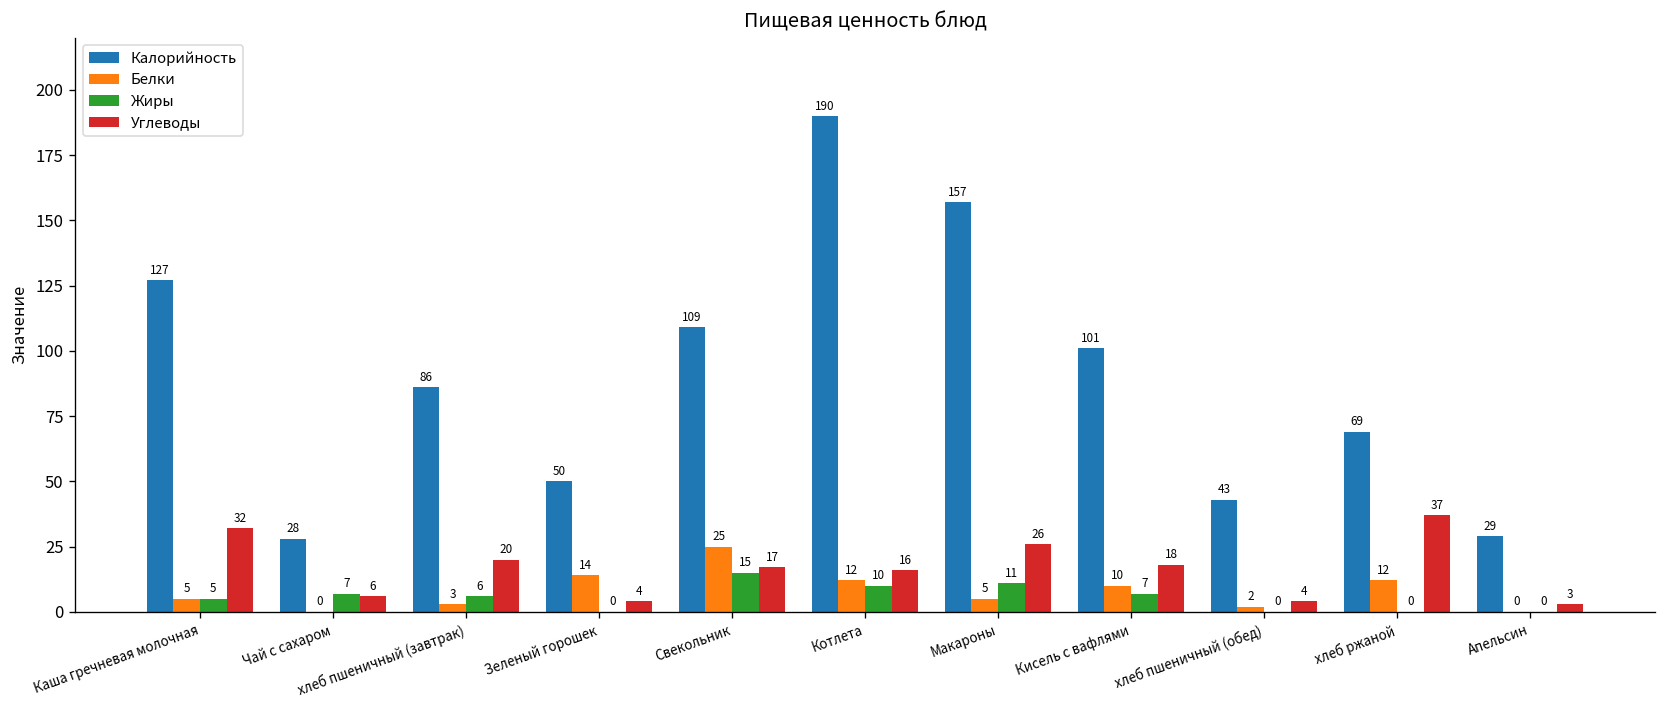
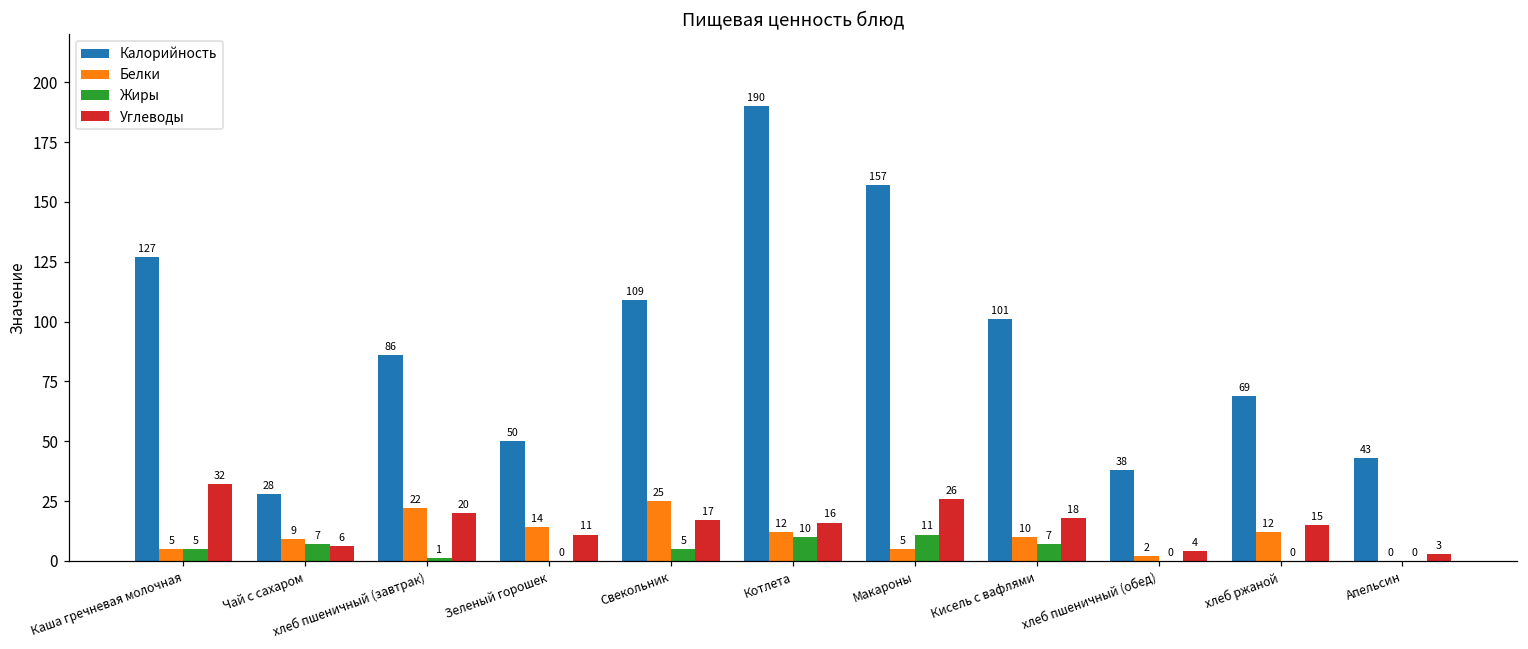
Белки, Чай с сахаром: 0 -> 9
Белки, хлеб пшеничный (завтрак): 3 -> 22
Жиры, хлеб пшеничный (завтрак): 6 -> 1
Углеводы, Зеленый горошек: 4 -> 11
Жиры, Свекольник: 15 -> 5
Калорийность, хлеб пшеничный (обед): 43 -> 38
Углеводы, хлеб ржаной: 37 -> 15
Калорийность, Апельсин: 29 -> 43
